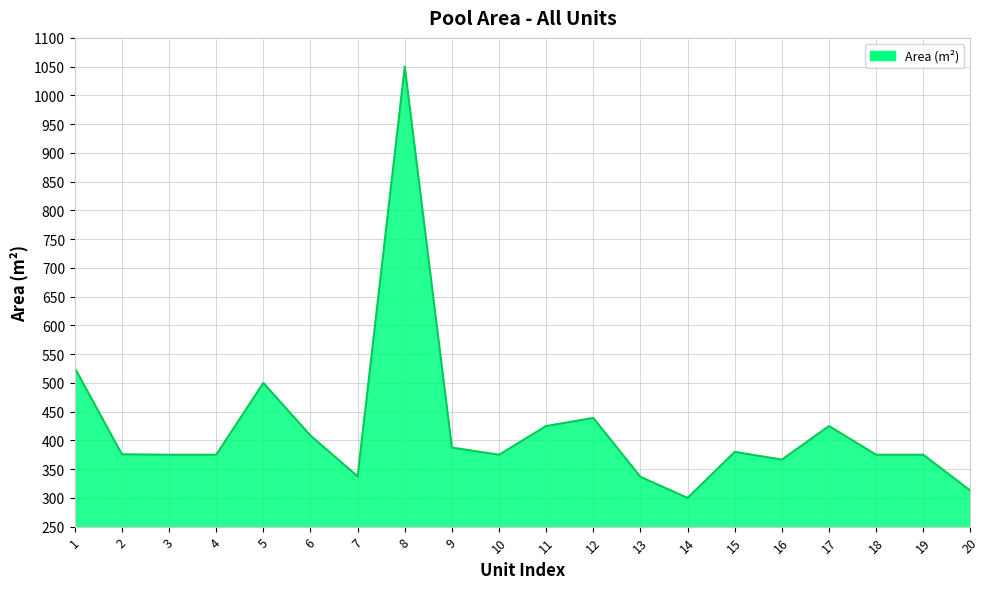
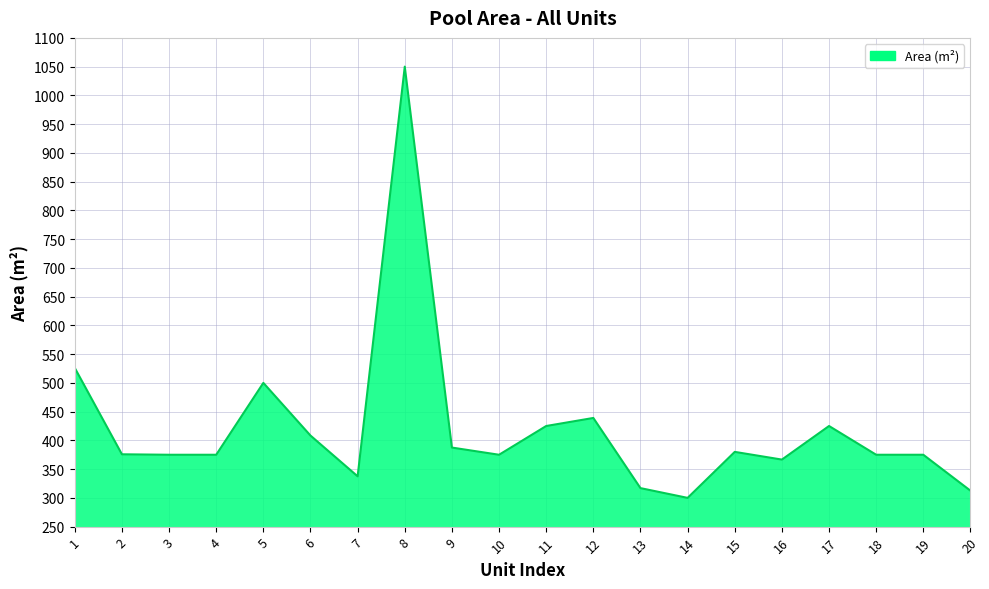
13: 340 -> 320
